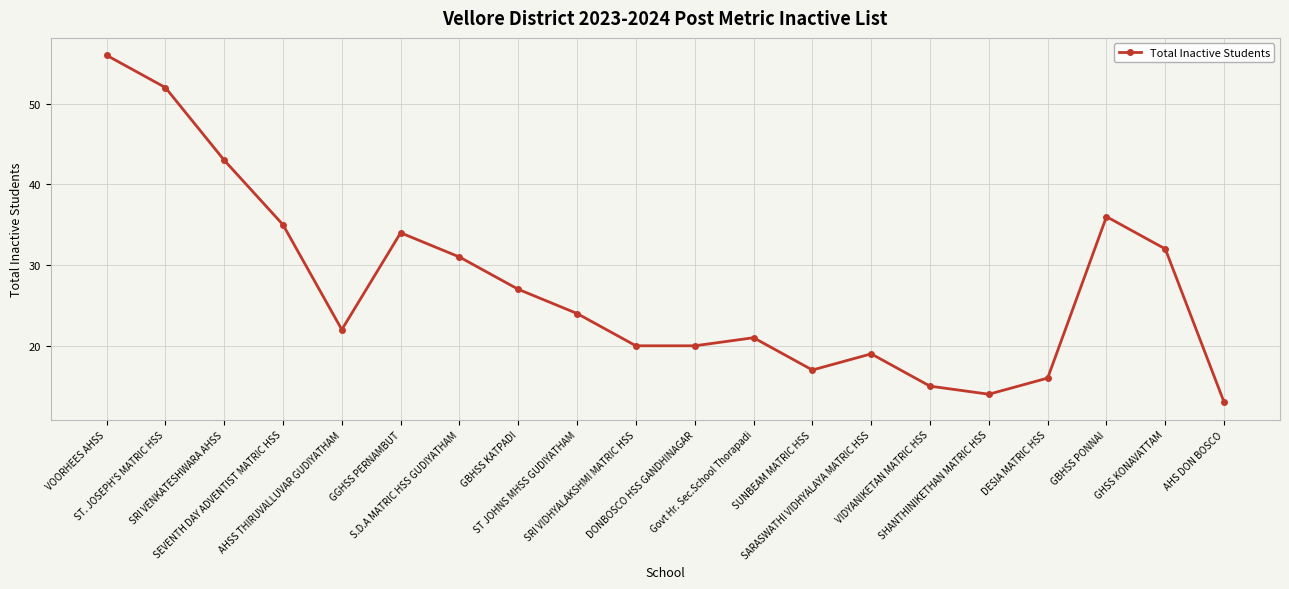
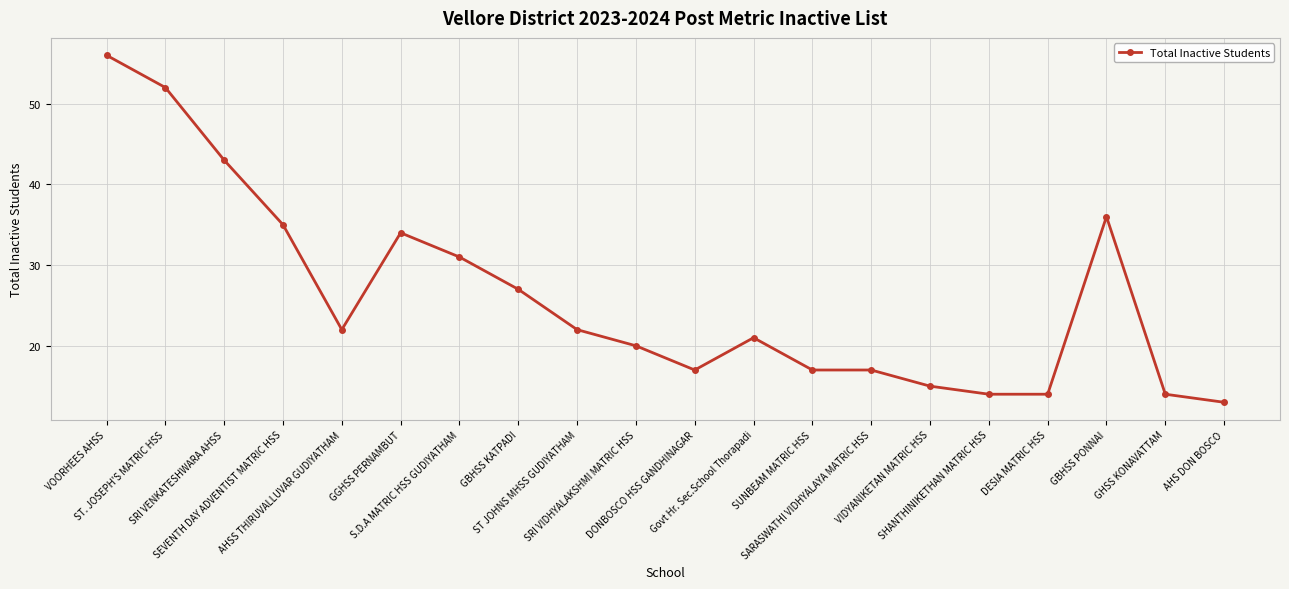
ST JOHNS MHSS GUDIYATHAM: 24 -> 22
DONBOSCO HSS GANDHINAGAR: 20 -> 17
SARASWATHI VIDHYALAYA MATRIC HSS: 19 -> 17
DESIA MATRIC HSS: 16 -> 14
GHSS KONAVATTAM: 32 -> 14
